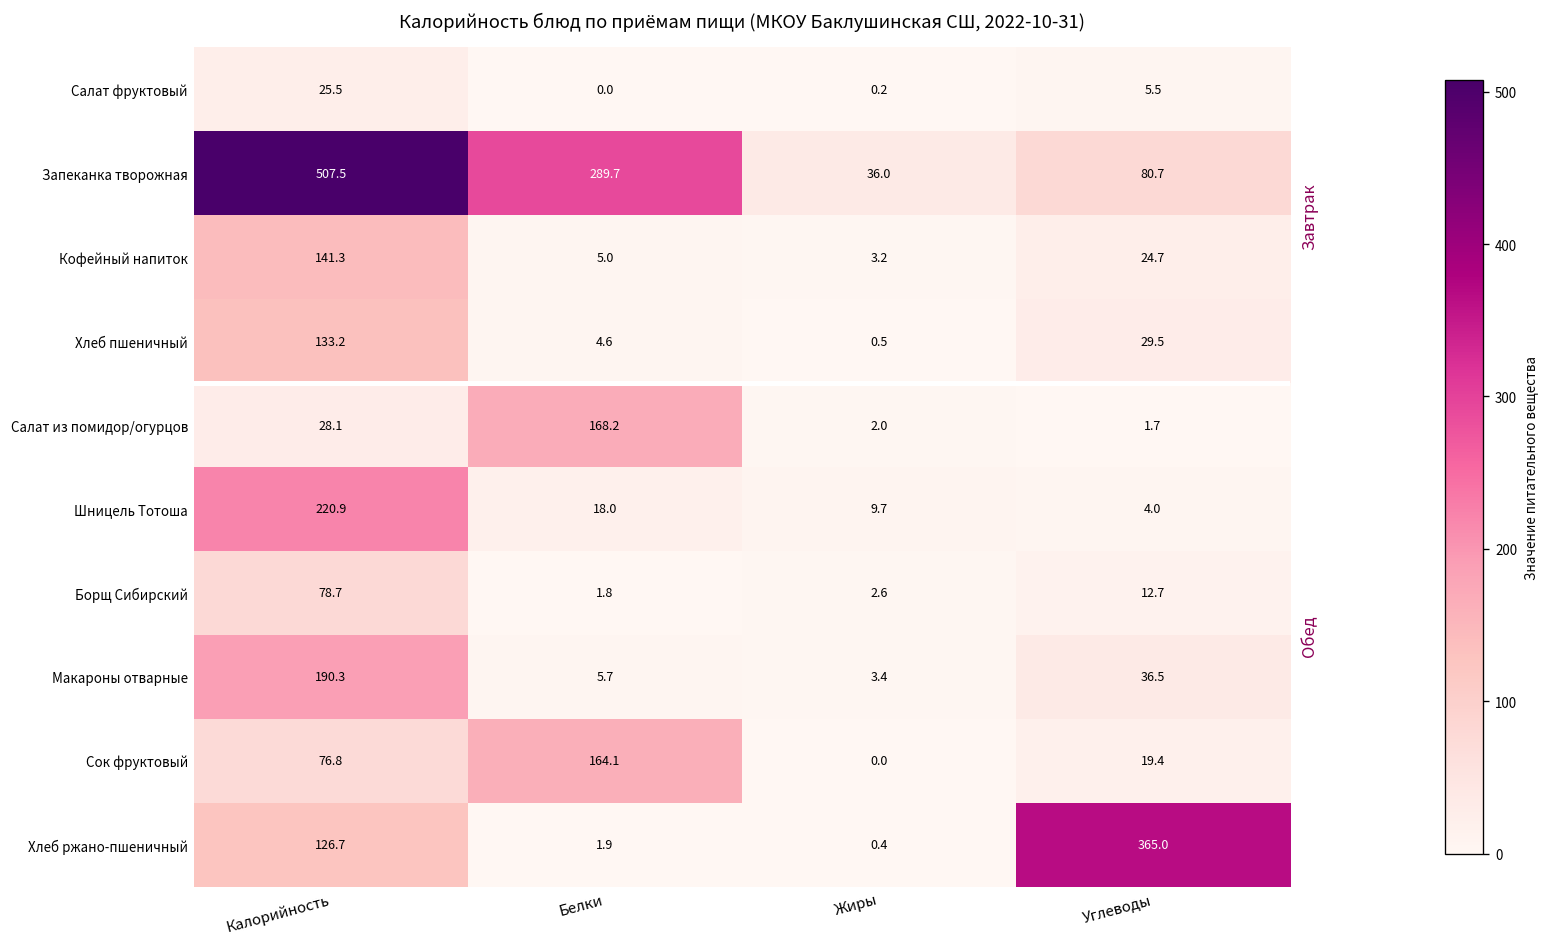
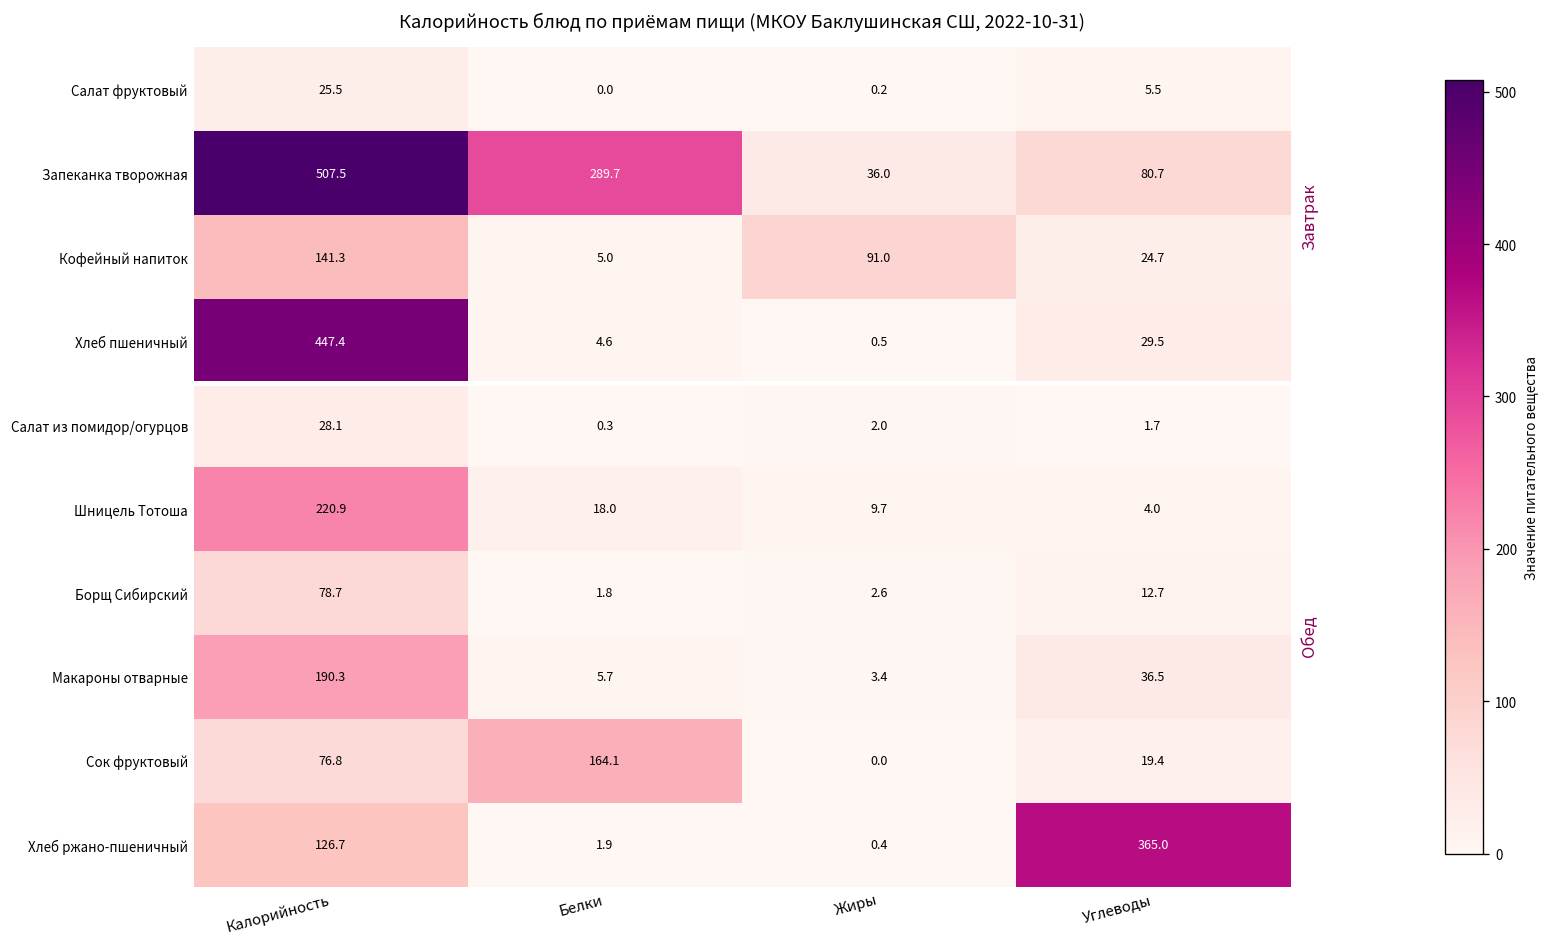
Кофейный напиток, Жиры: 3.2 -> 91.0
Хлеб пшеничный, Калорийность: 133.2 -> 447.4
Салат из помидор/огурцов, Белки: 168.2 -> 0.3
